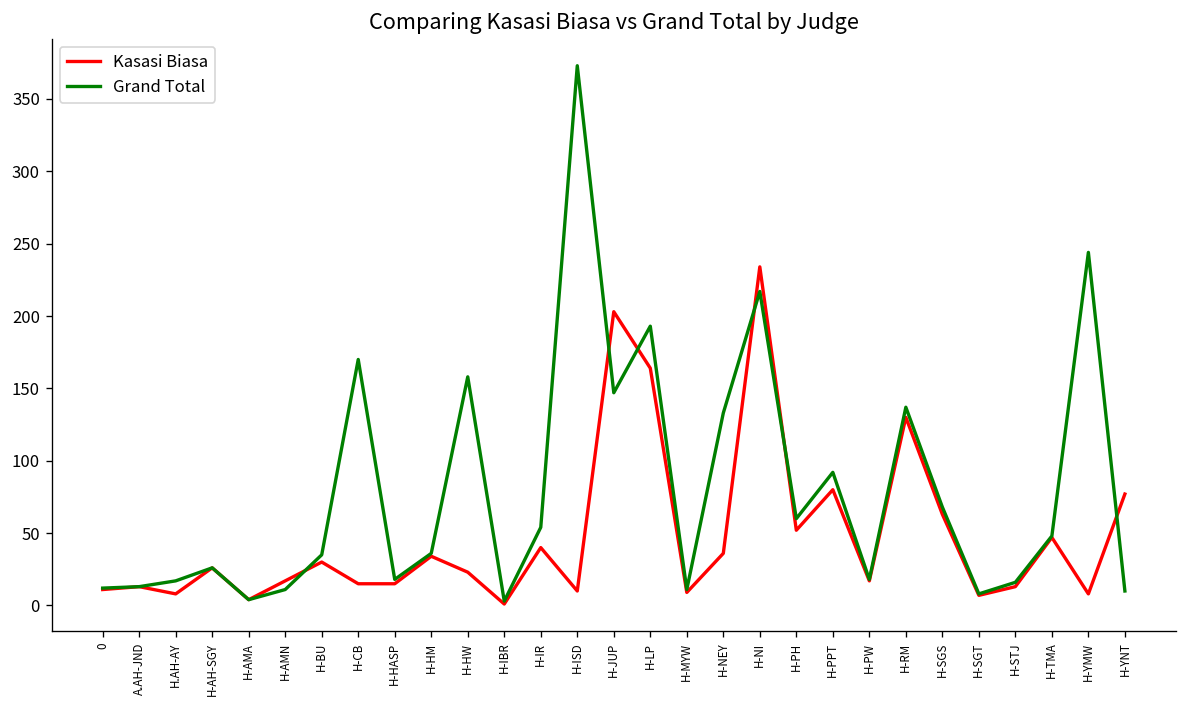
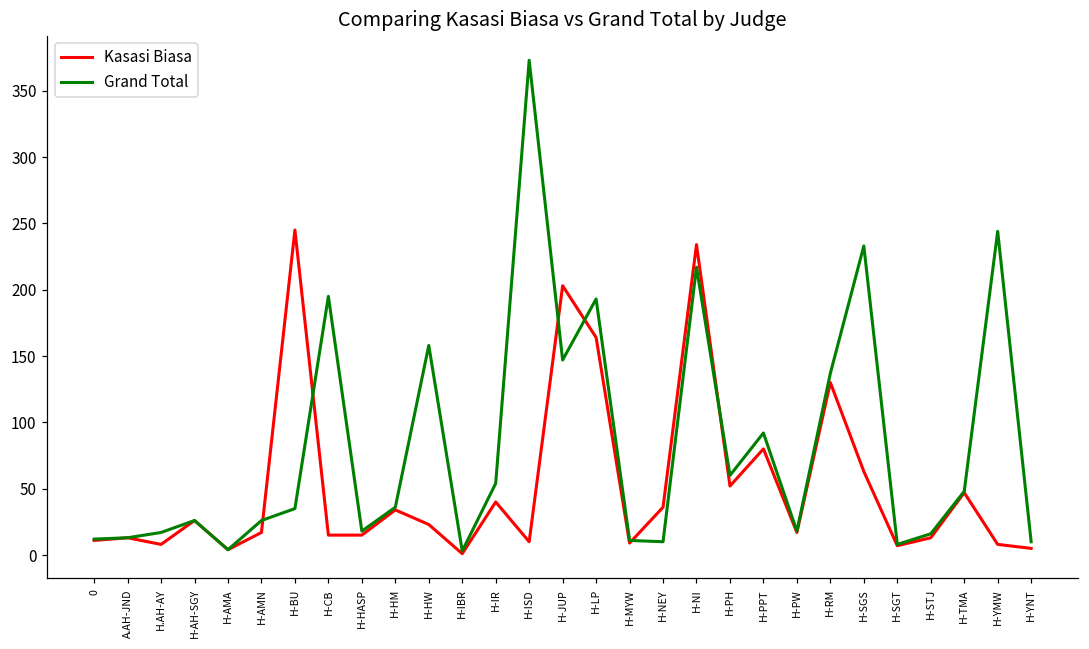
Grand Total, H-AMN: 11 -> 26
Kasasi Biasa, H-BU: 30 -> 245
Grand Total, H-CB: 170 -> 195
Grand Total, H-NEY: 133 -> 10
Grand Total, H-SGS: 68 -> 233
Kasasi Biasa, H-YNT: 77 -> 5
